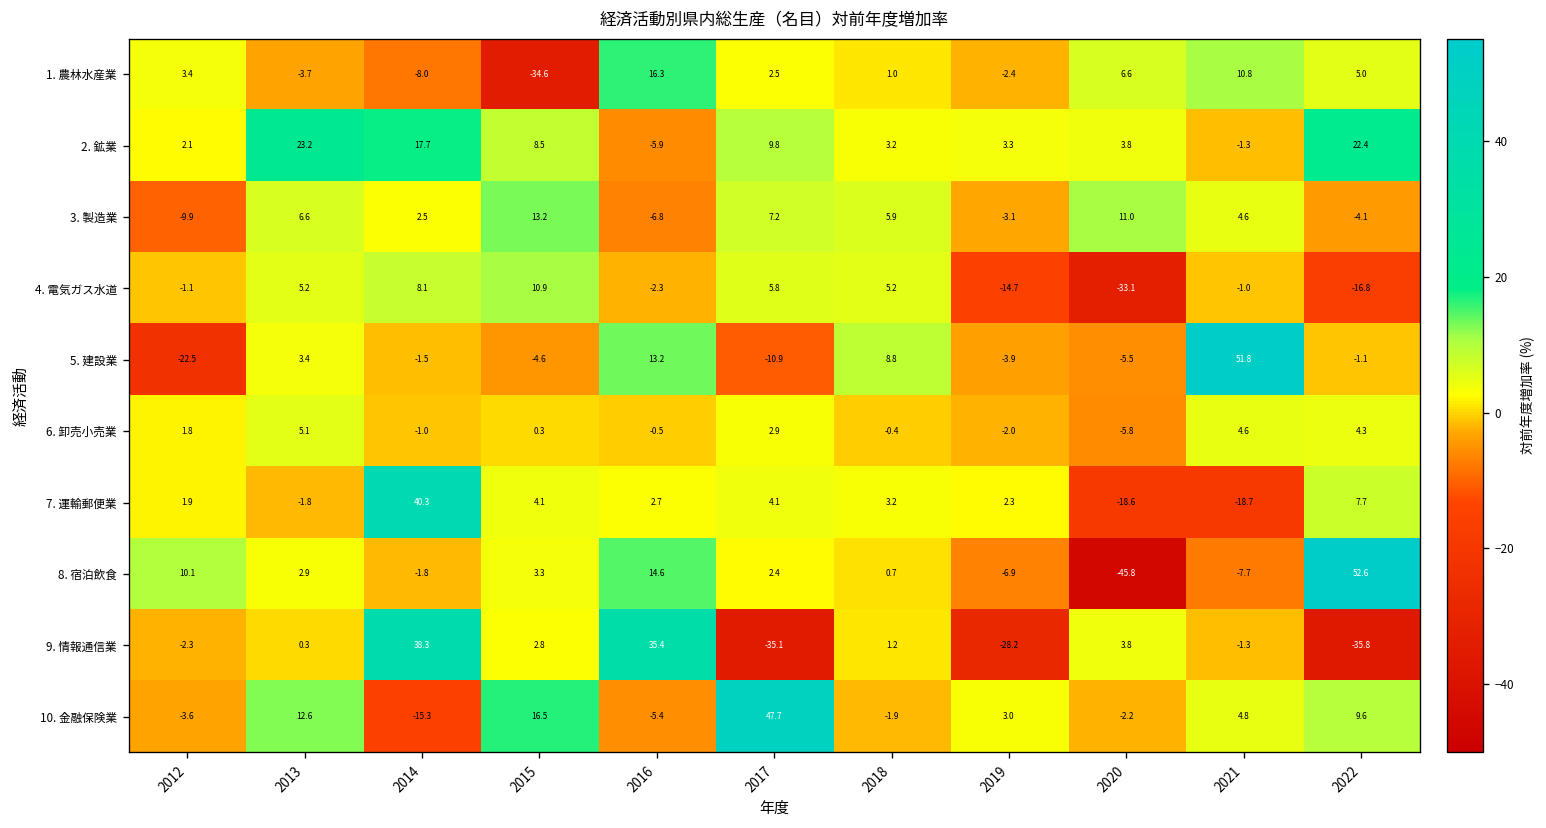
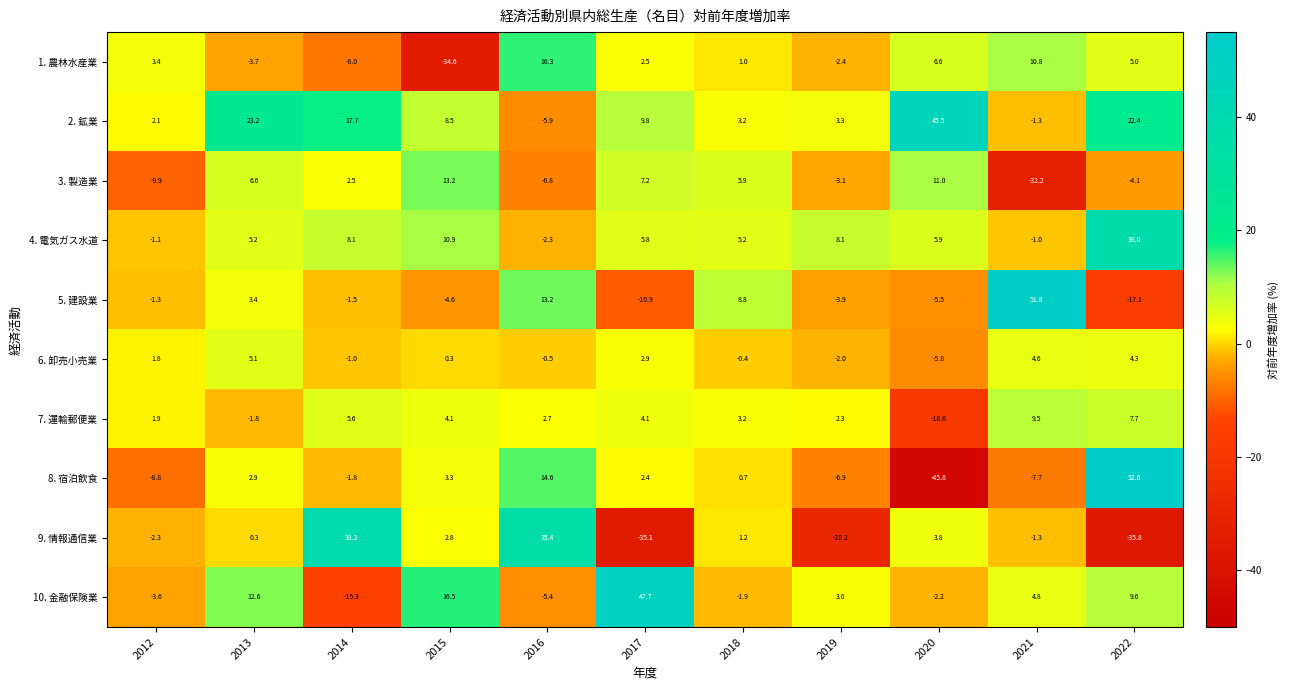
2. 鉱業, 2020: 3.8 -> 45.5
3. 製造業, 2021: 4.6 -> -32.2
4. 電気ガス水道, 2019: -14.7 -> 8.1
4. 電気ガス水道, 2020: -33.1 -> 5.9
4. 電気ガス水道, 2022: -16.8 -> 38.0
5. 建設業, 2012: -22.5 -> -1.3
5. 建設業, 2022: -1.1 -> -17.1
7. 運輸郵便業, 2014: 40.3 -> 5.6
7. 運輸郵便業, 2021: -18.7 -> 9.5
8. 宿泊飲食, 2012: 10.1 -> -8.8
